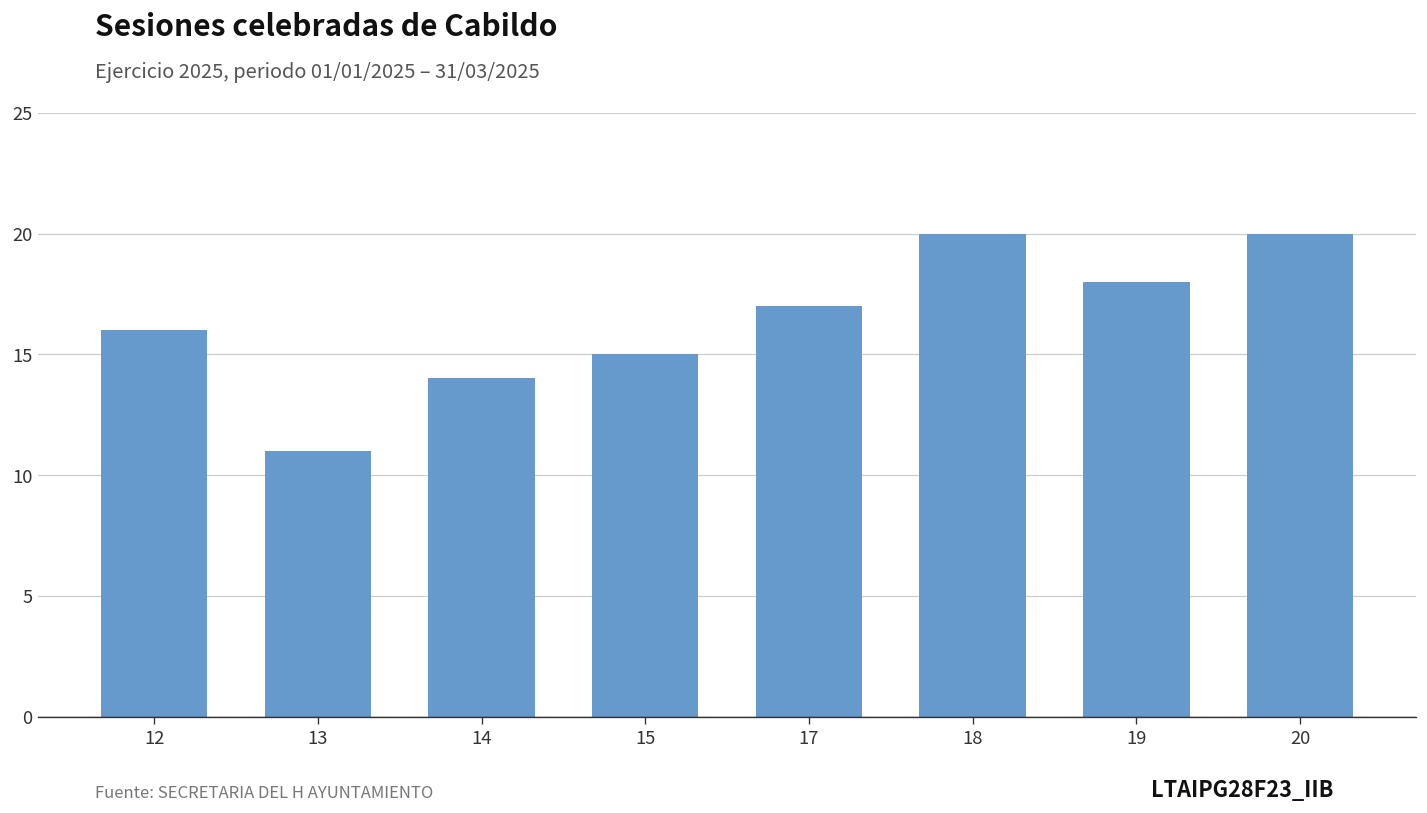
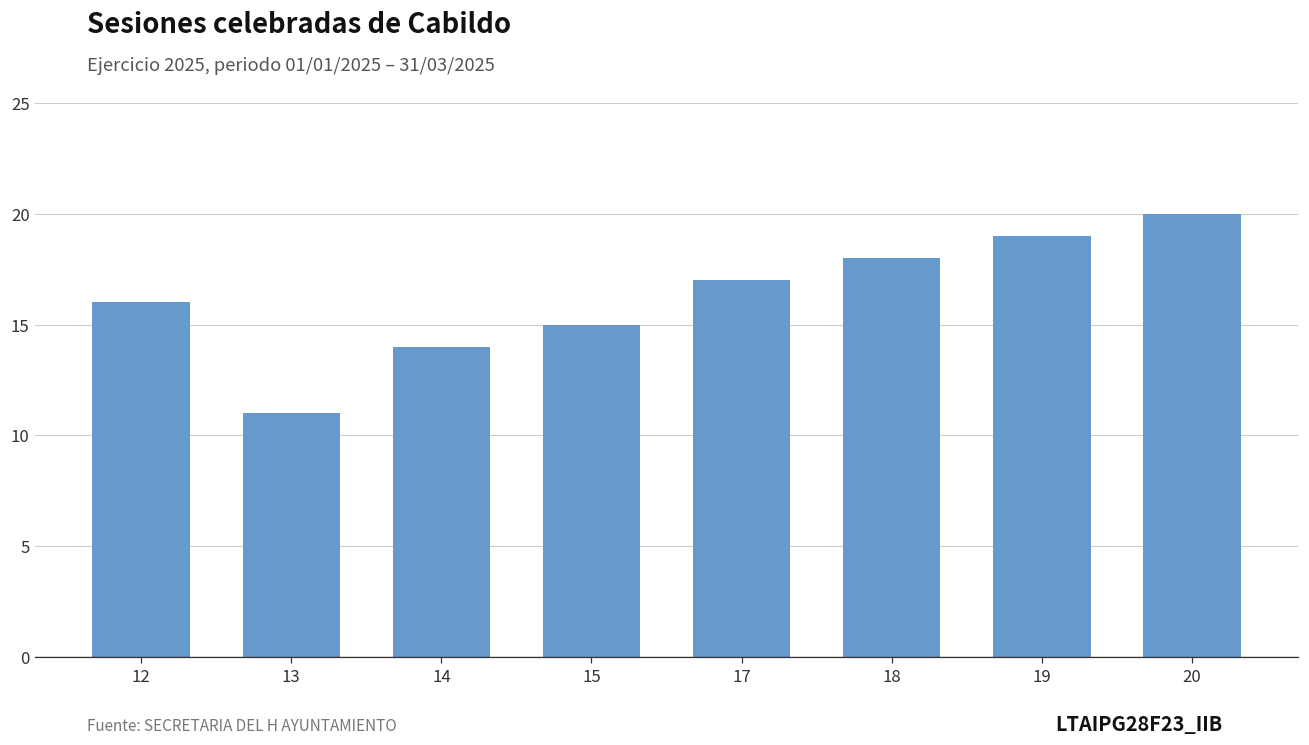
18: 20 -> 18
19: 18 -> 19
